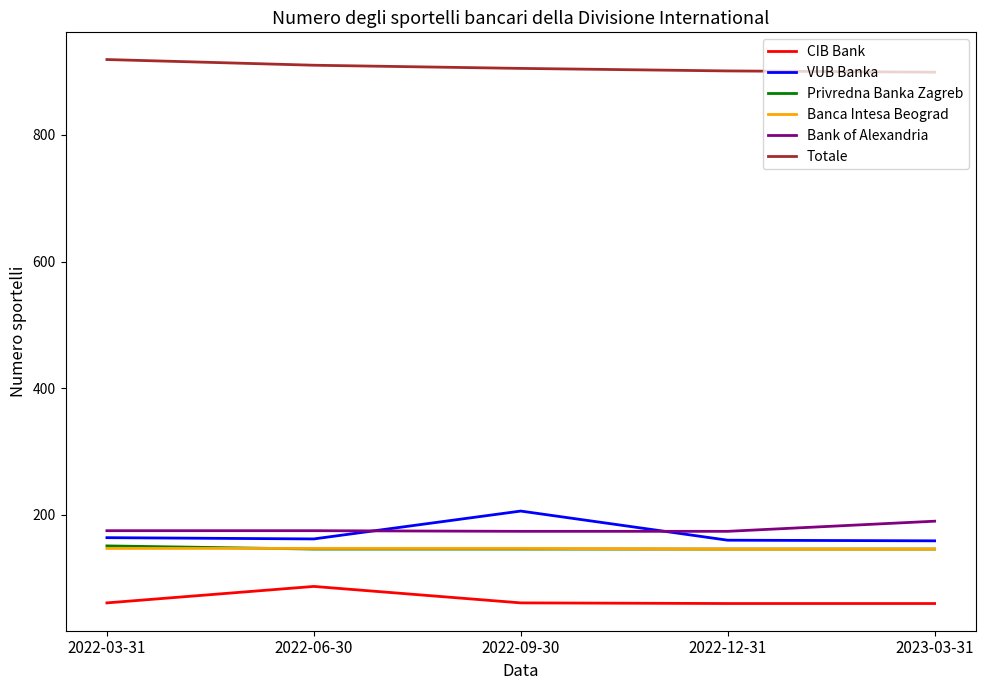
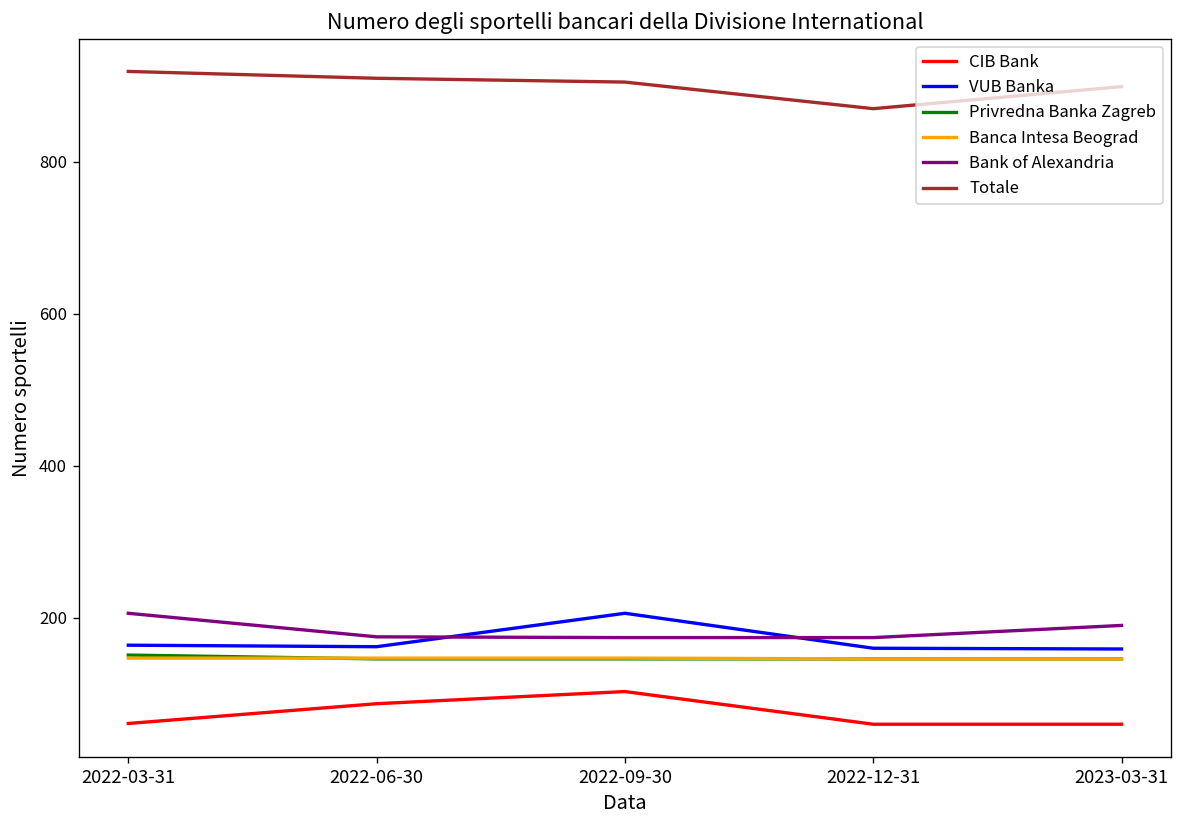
Bank of Alexandria, 2022-03-31: 180 -> 210
CIB Bank, 2022-09-30: 60 -> 100
Totale, 2022-12-31: 900 -> 870
